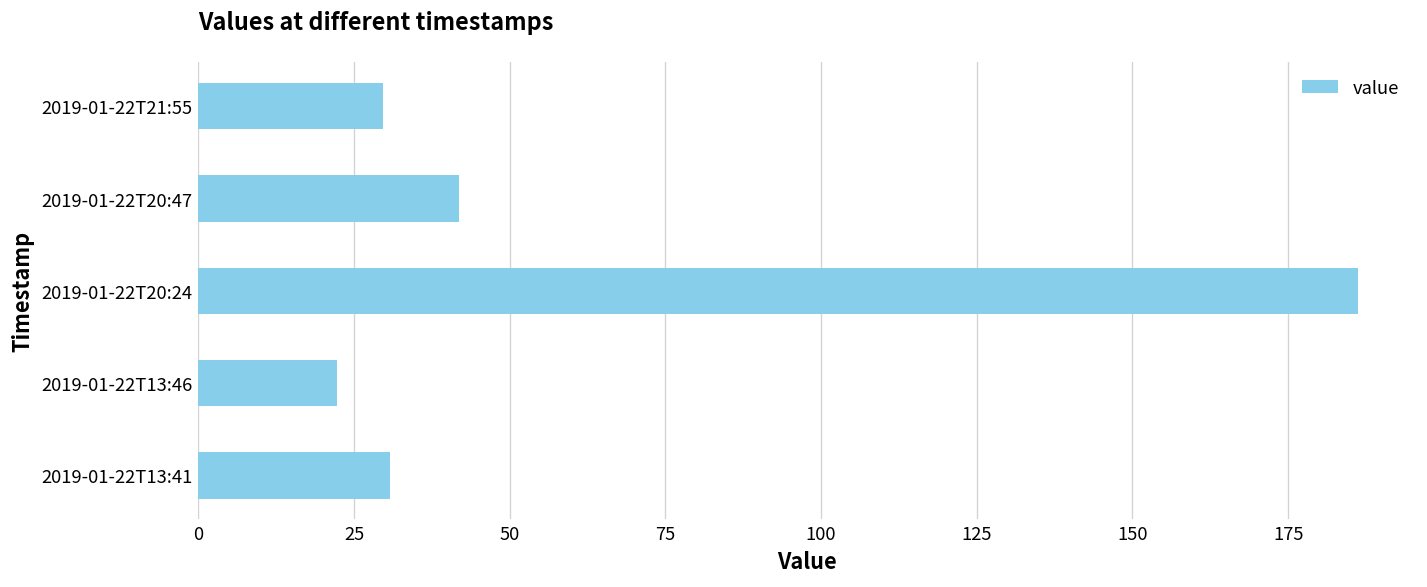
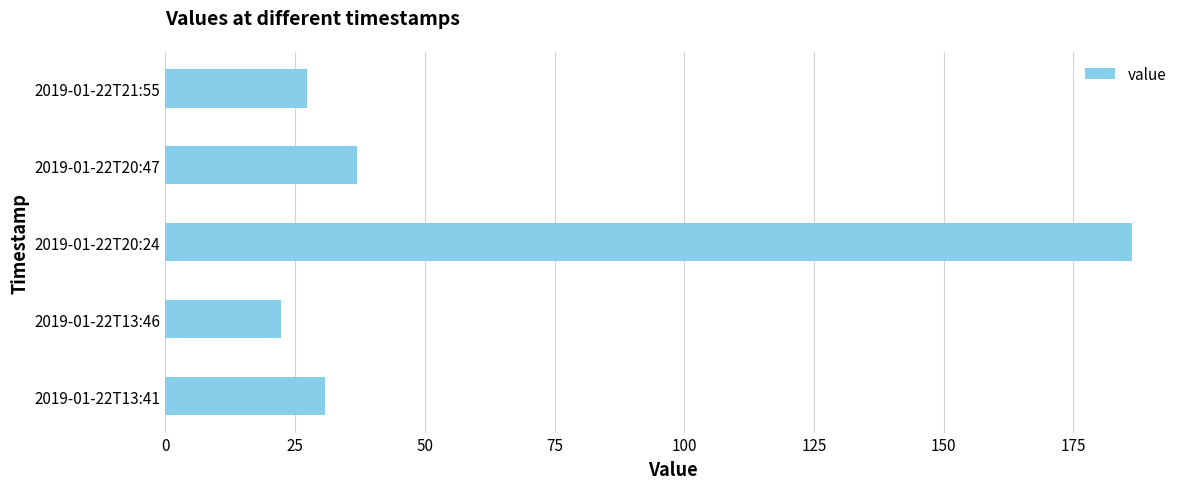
2019-01-22T21:55: 30 -> 27
2019-01-22T20:47: 42 -> 37
